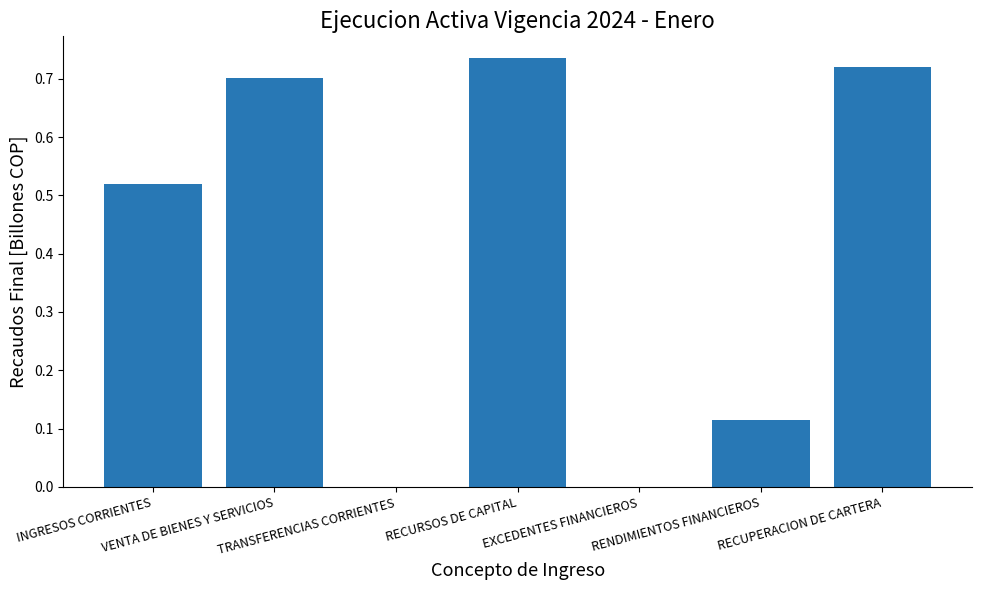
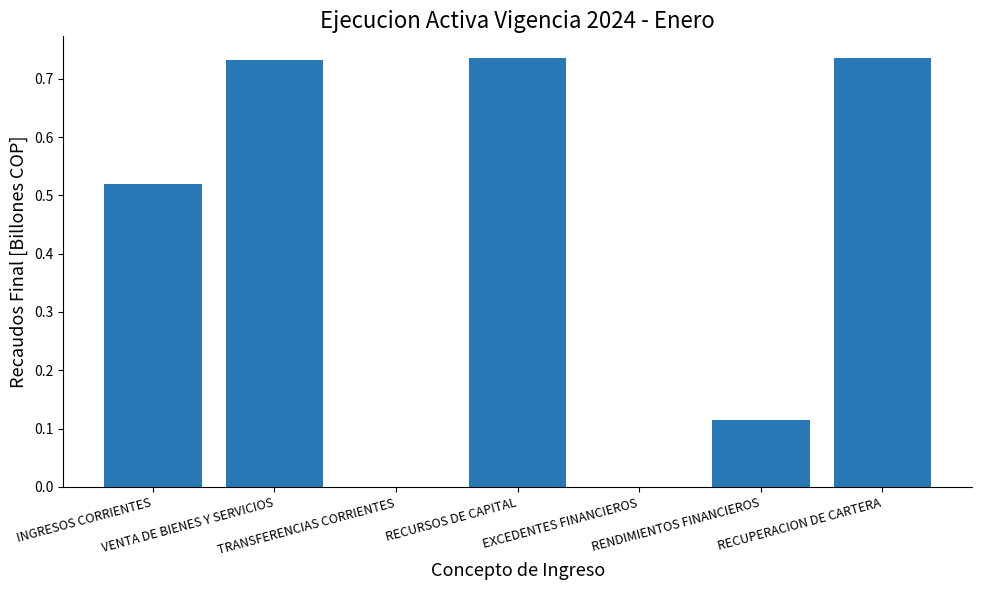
VENTA DE BIENES Y SERVICIOS: 0.70 -> 0.73
RECUPERACION DE CARTERA: 0.72 -> 0.73
